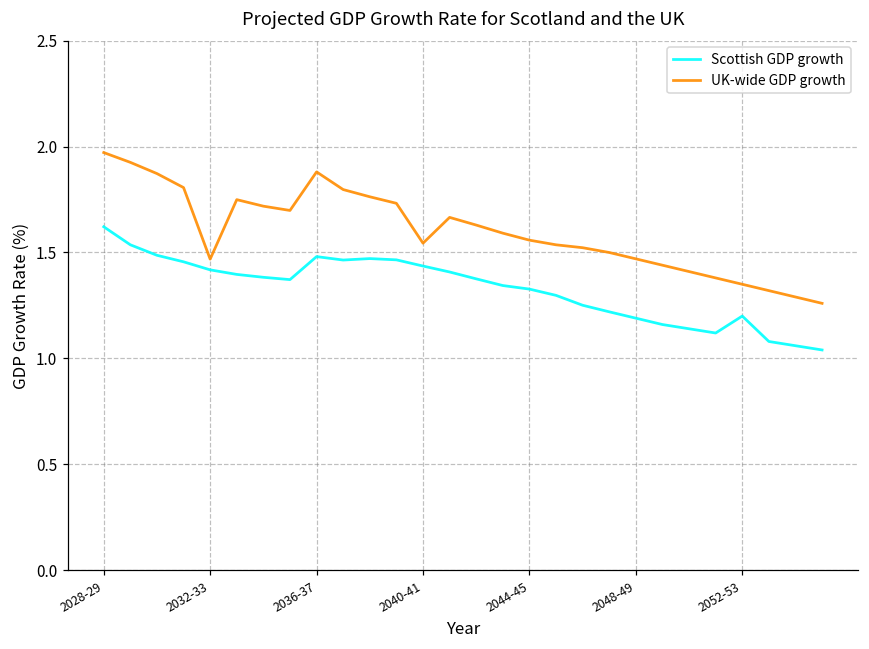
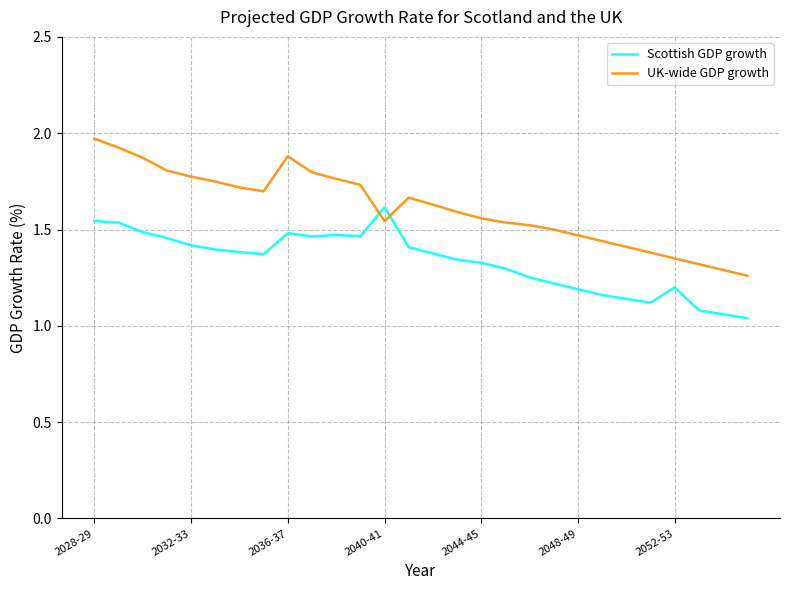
Scottish GDP growth, 2028-29: 1.62 -> 1.54
UK-wide GDP growth, 2032-33: 1.47 -> 1.77
Scottish GDP growth, 2040-41: 1.44 -> 1.62
